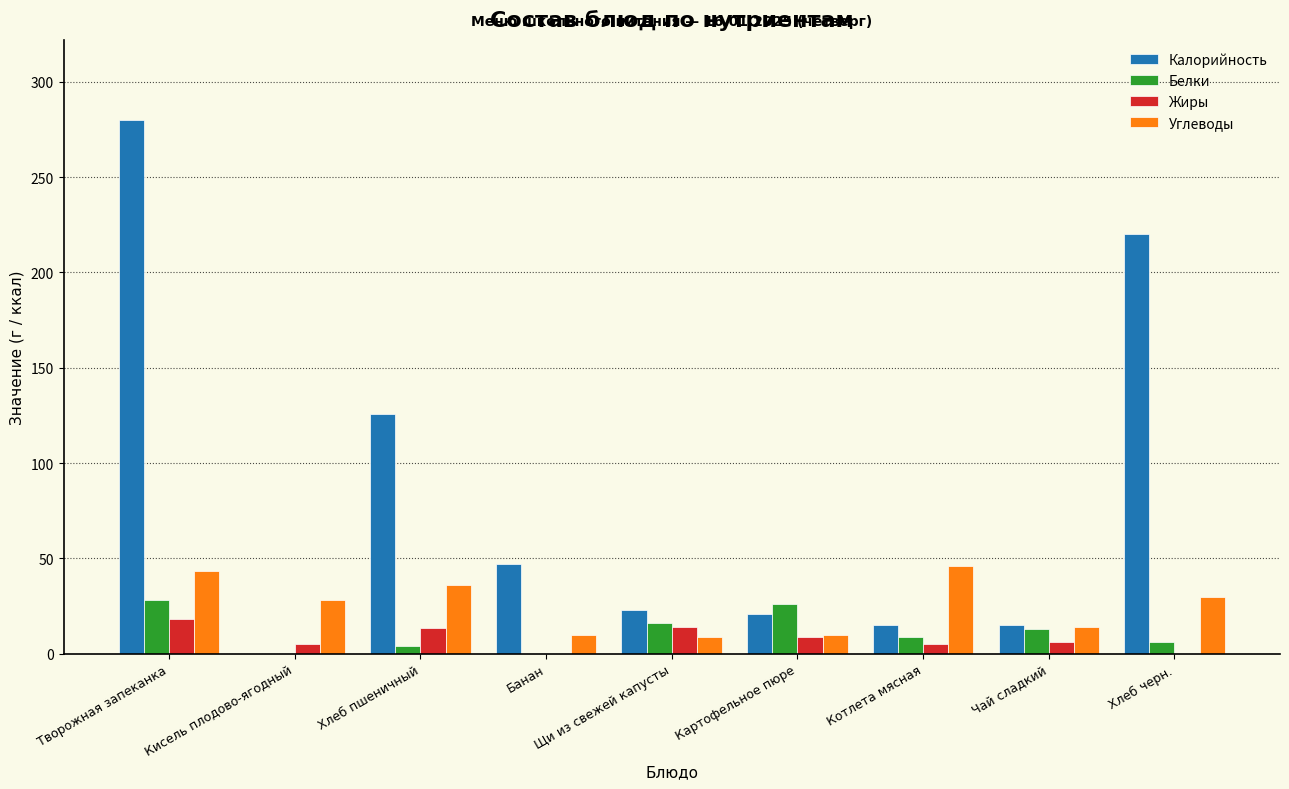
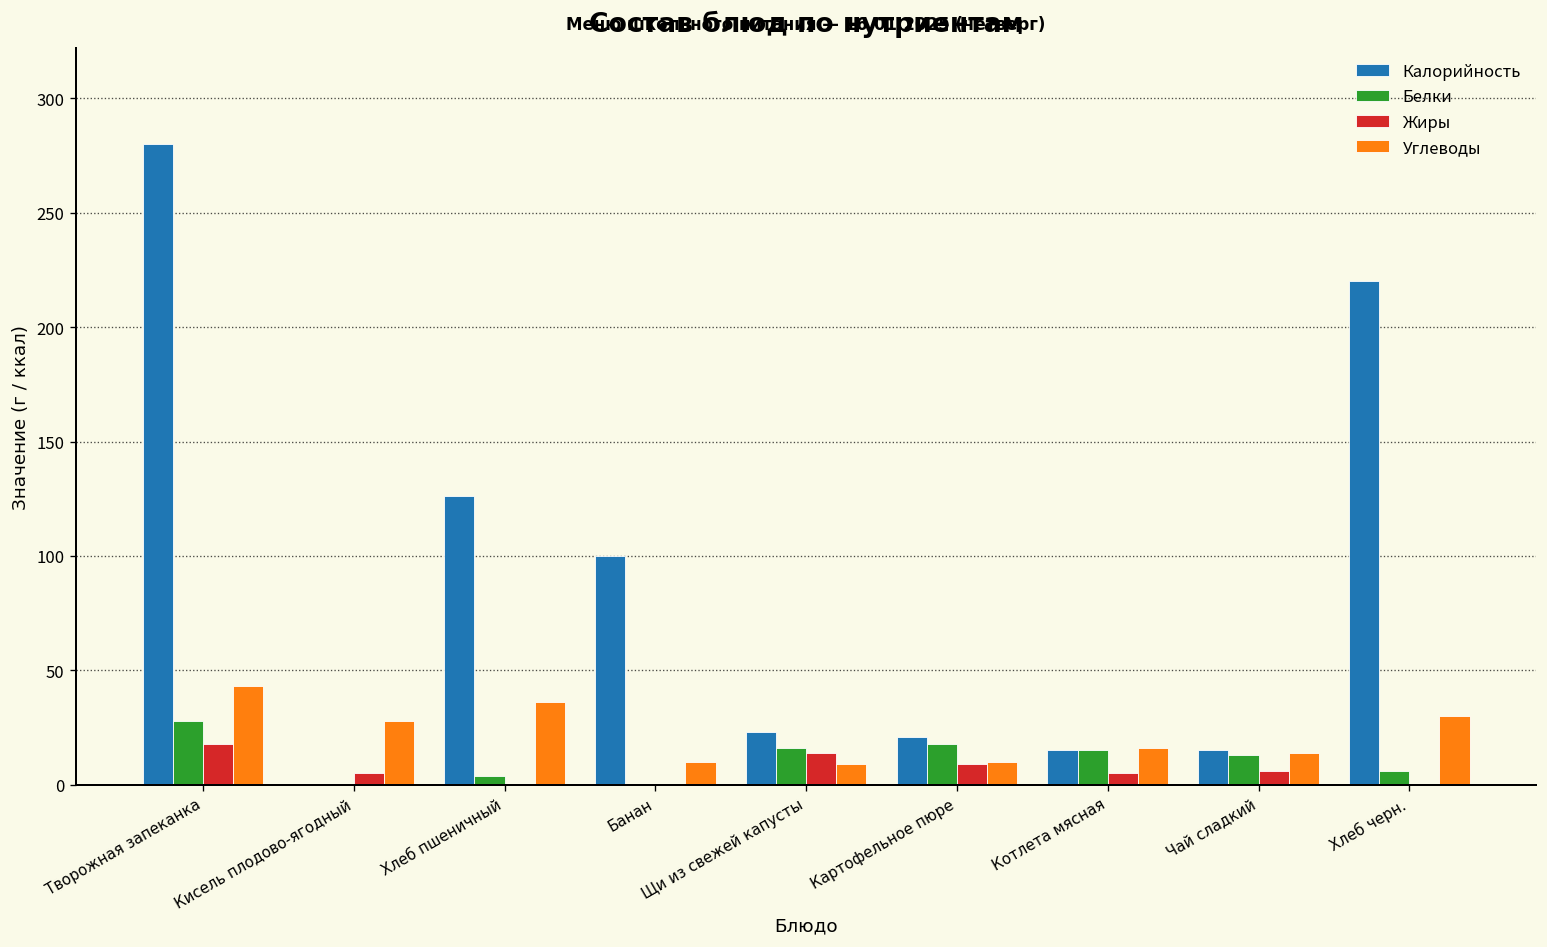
Жиры, Хлеб пшеничный: 14 -> 0
Калорийность, Банан: 47 -> 100
Белки, Картофельное пюре: 26 -> 18
Белки, Котлета мясная: 9 -> 15
Углеводы, Котлета мясная: 46 -> 16
